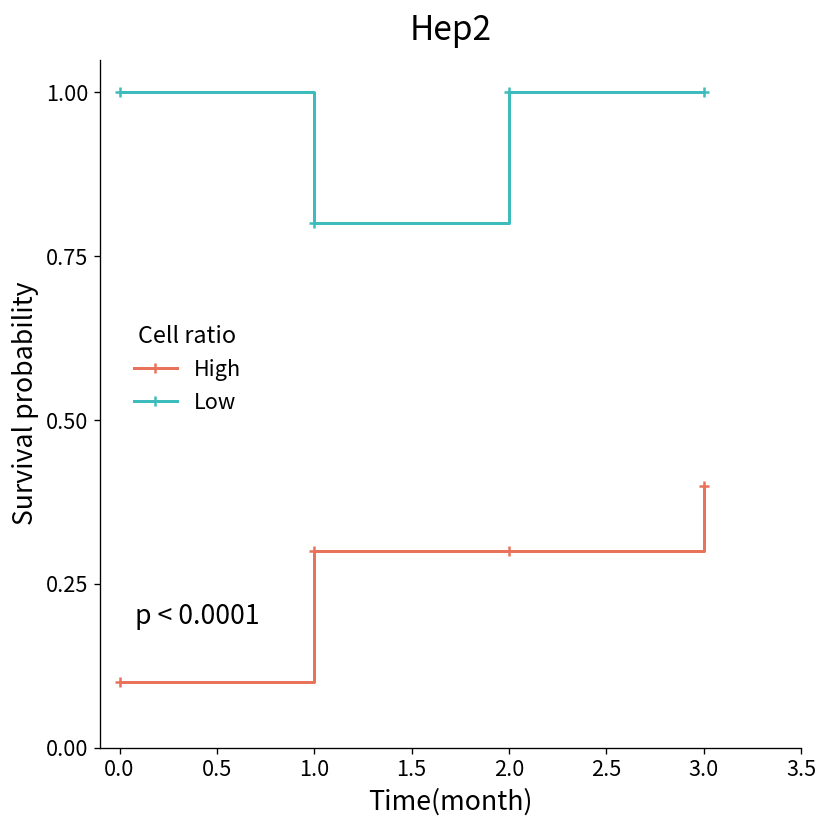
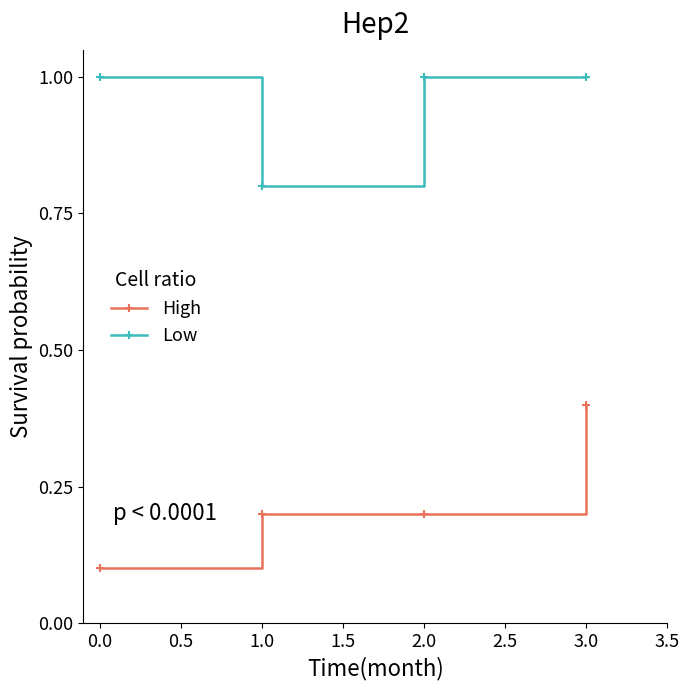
High, 1.0: 0.30 -> 0.20
High, 2.0: 0.30 -> 0.20
